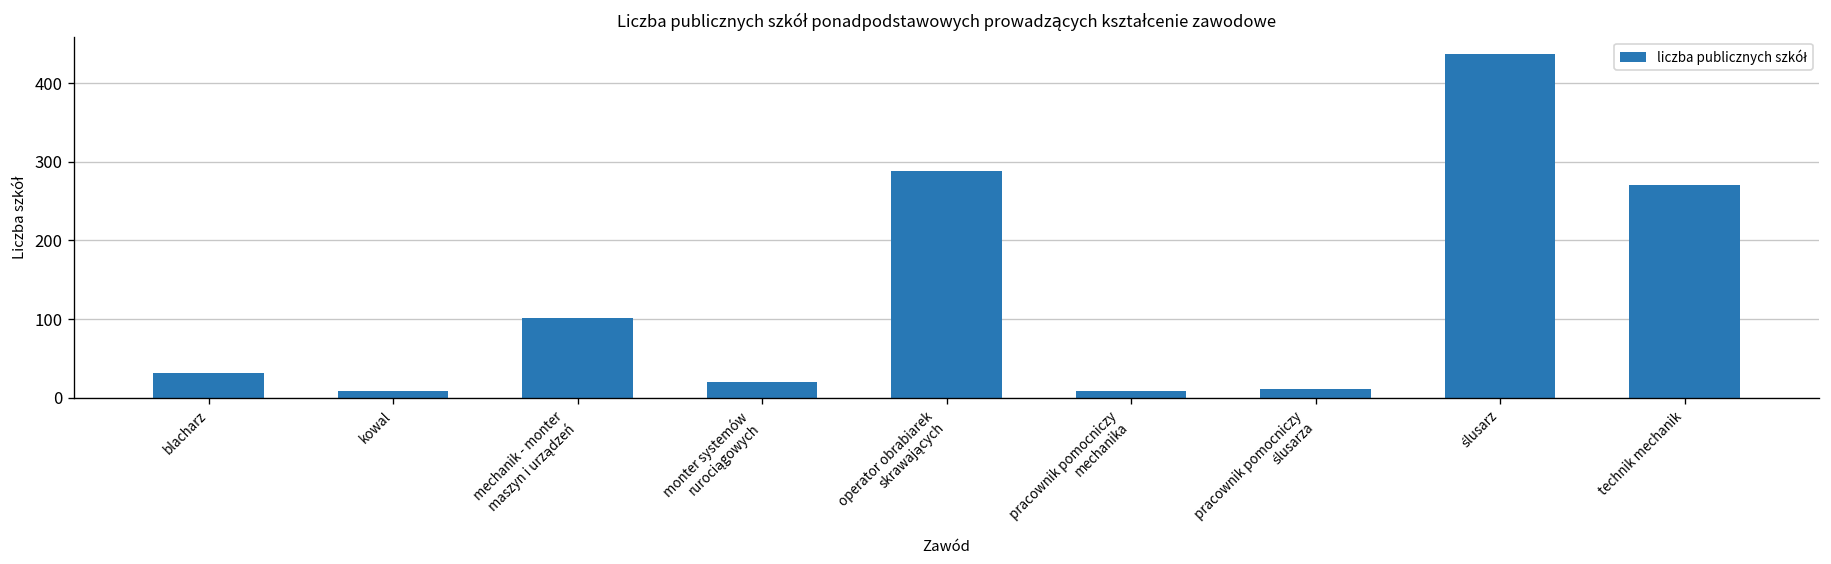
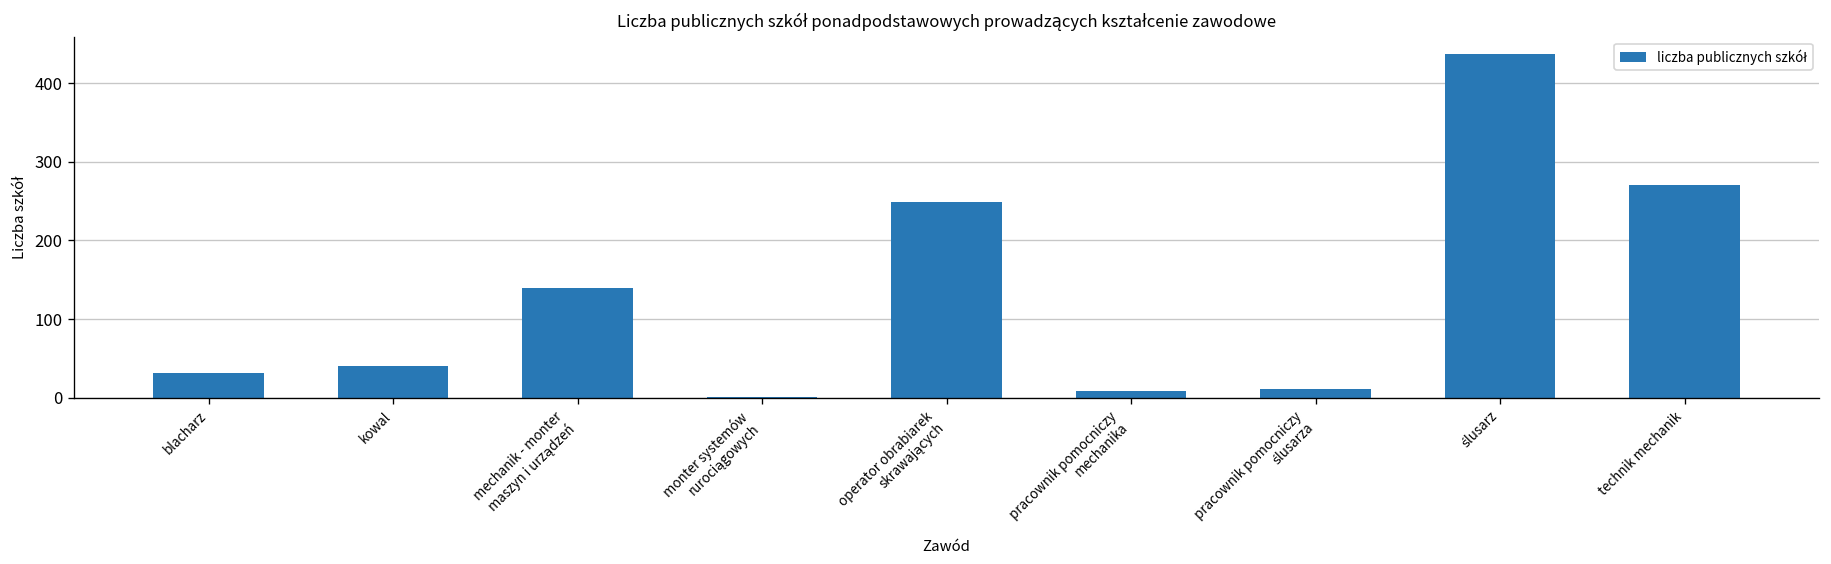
kowal: 10 -> 40
mechanik - monter maszyn i urządzeń: 100 -> 140
monter systemów rurociągowych: 20 -> 0
operator obrabiarek skrawających: 290 -> 250
